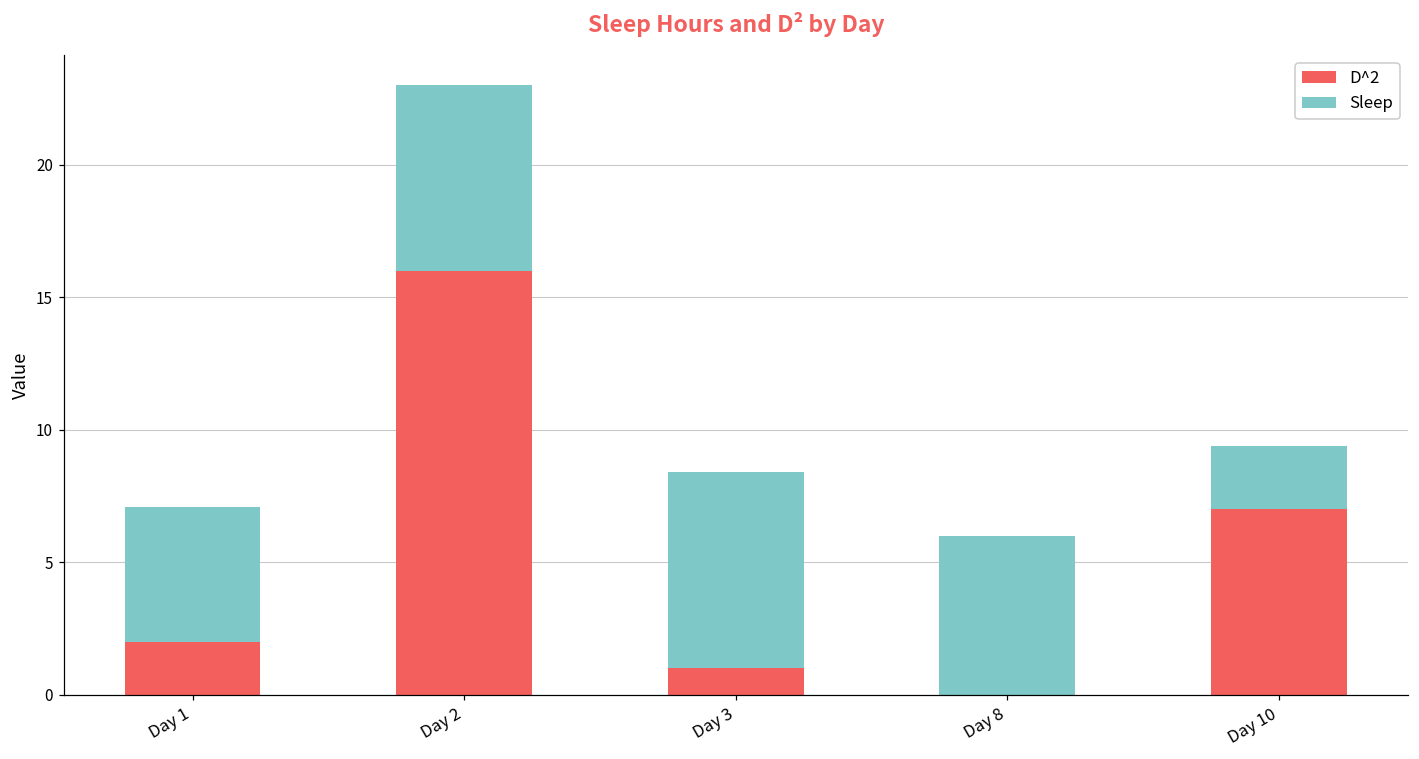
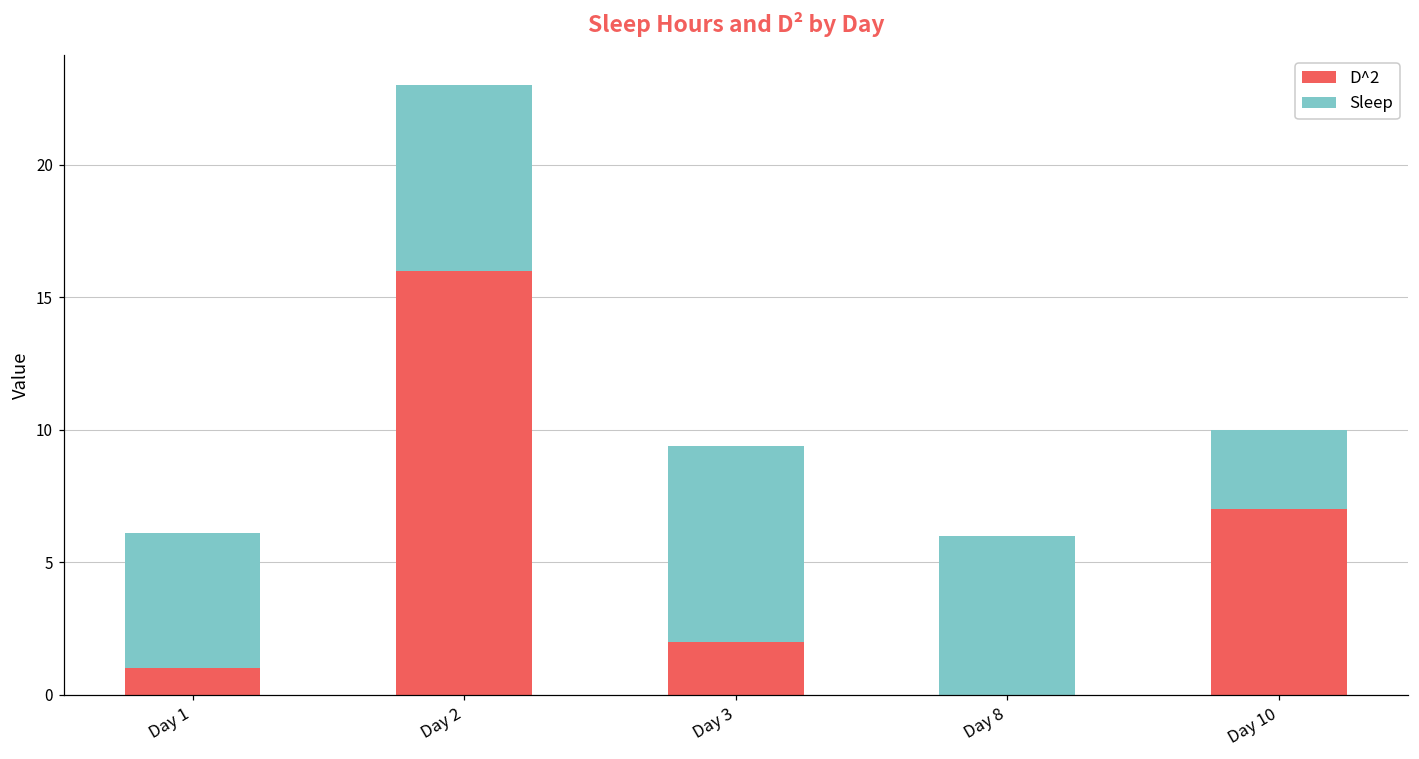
D^2, Day 1: 2 -> 1
D^2, Day 3: 1 -> 2
Sleep, Day 10: 2.4 -> 3.0
